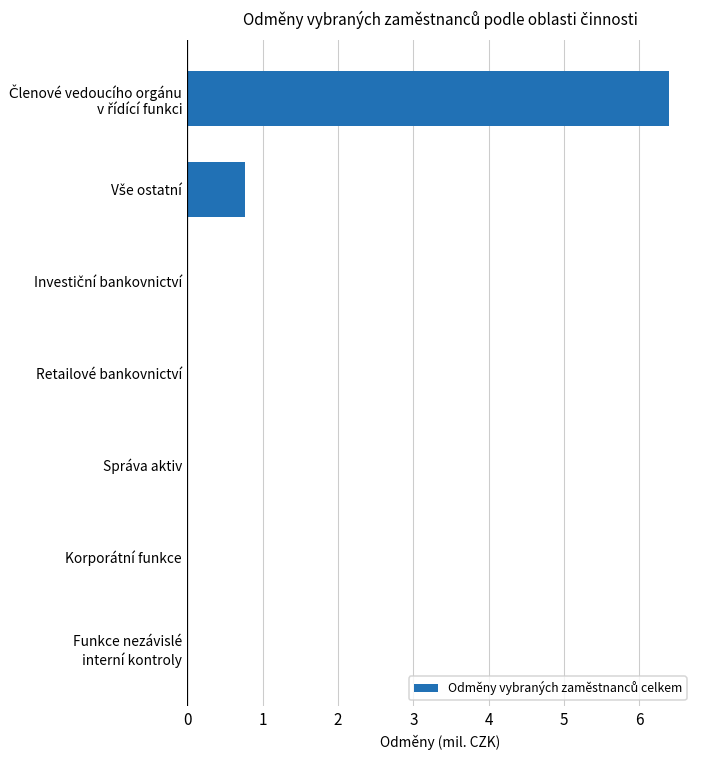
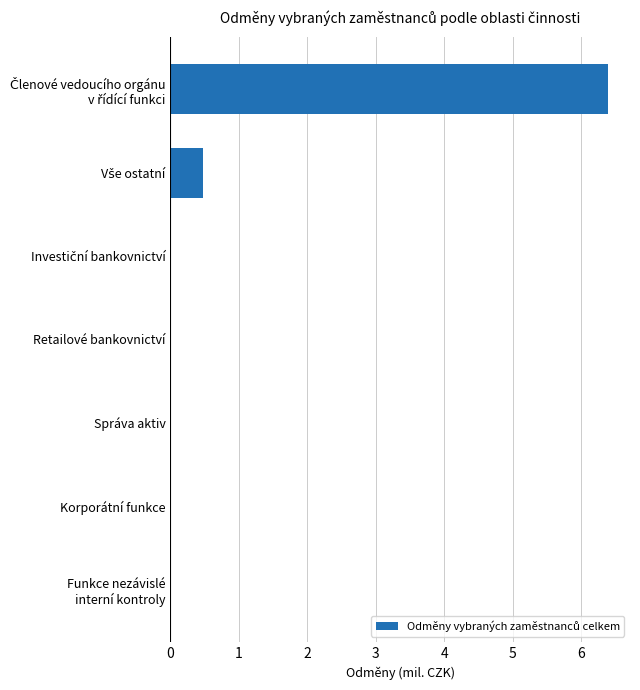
Vše ostatní: 0.8 -> 0.5
